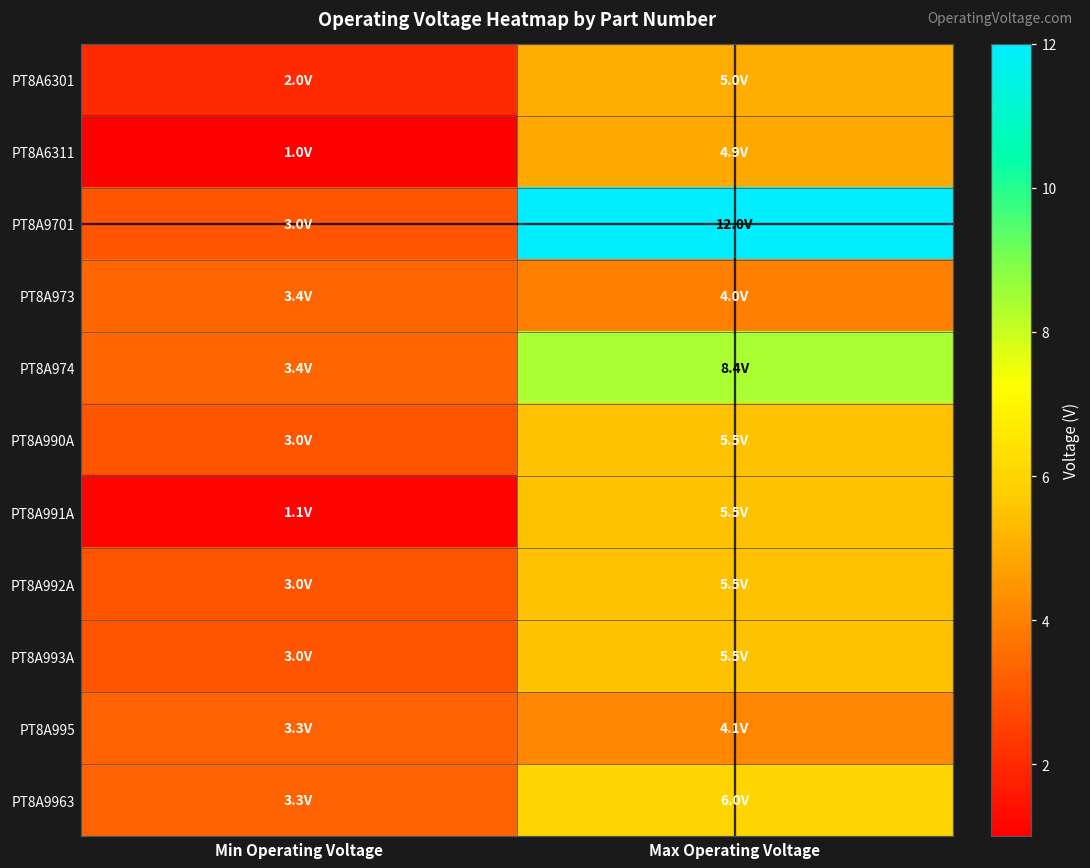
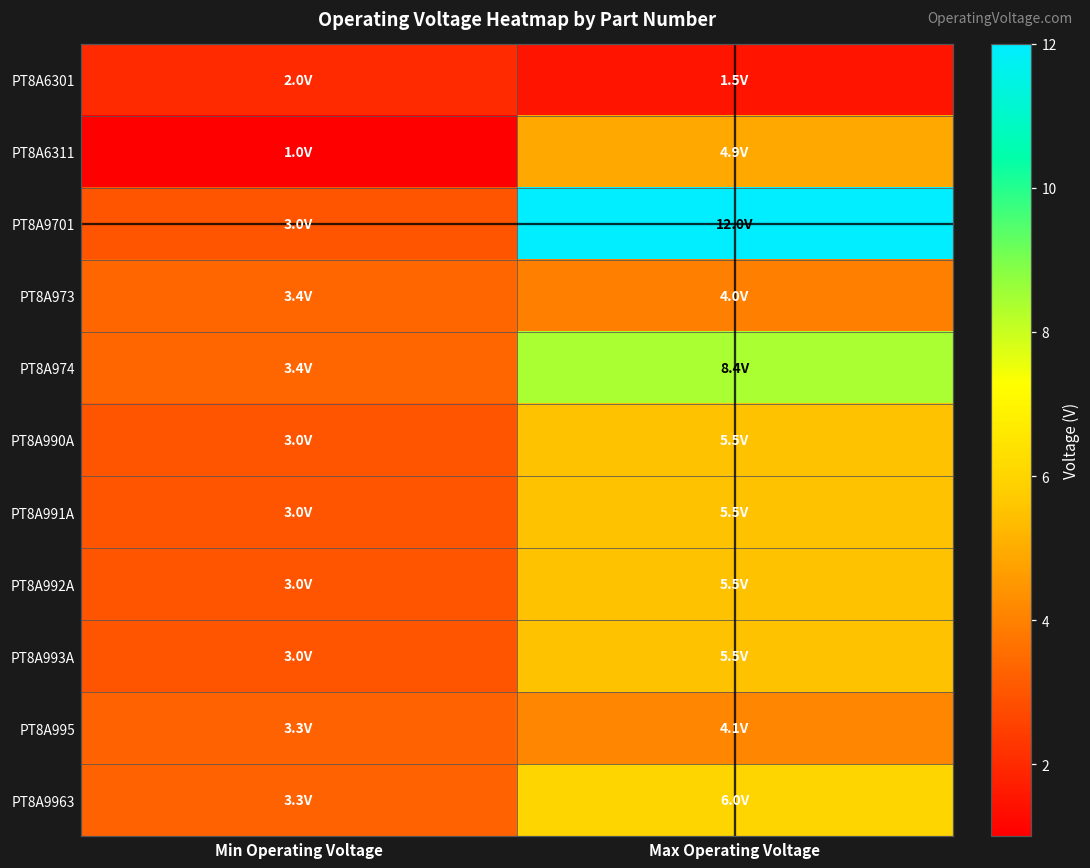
PT8A6301, Max Operating Voltage: 5.0V -> 1.5V
PT8A991A, Min Operating Voltage: 1.1V -> 3.0V
